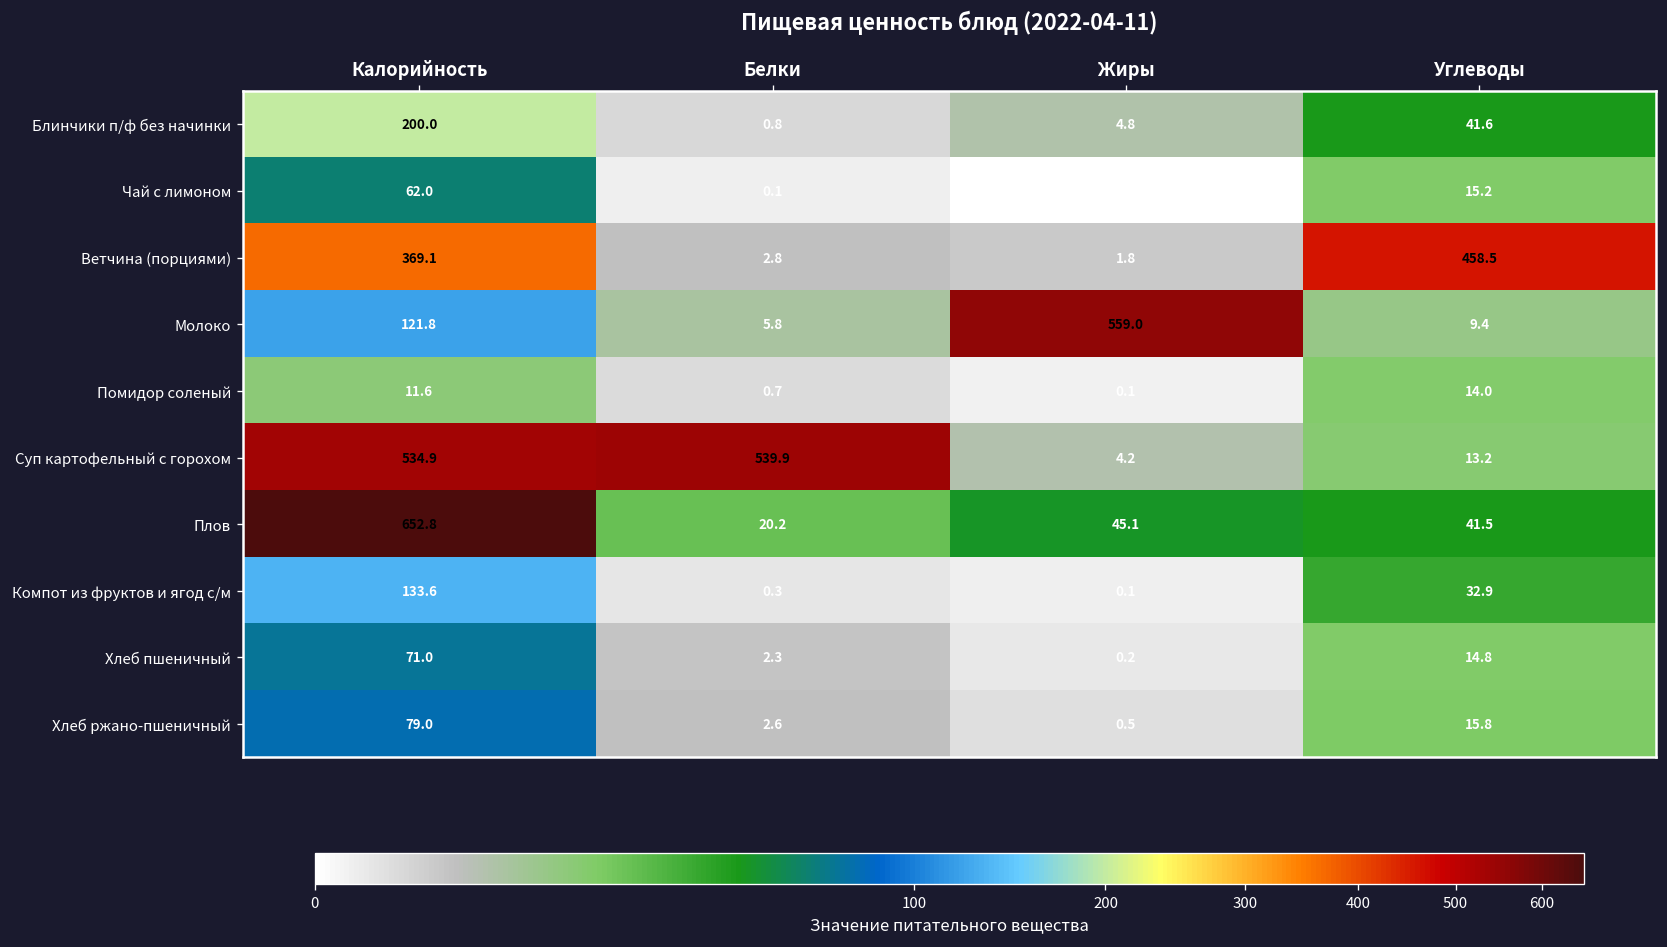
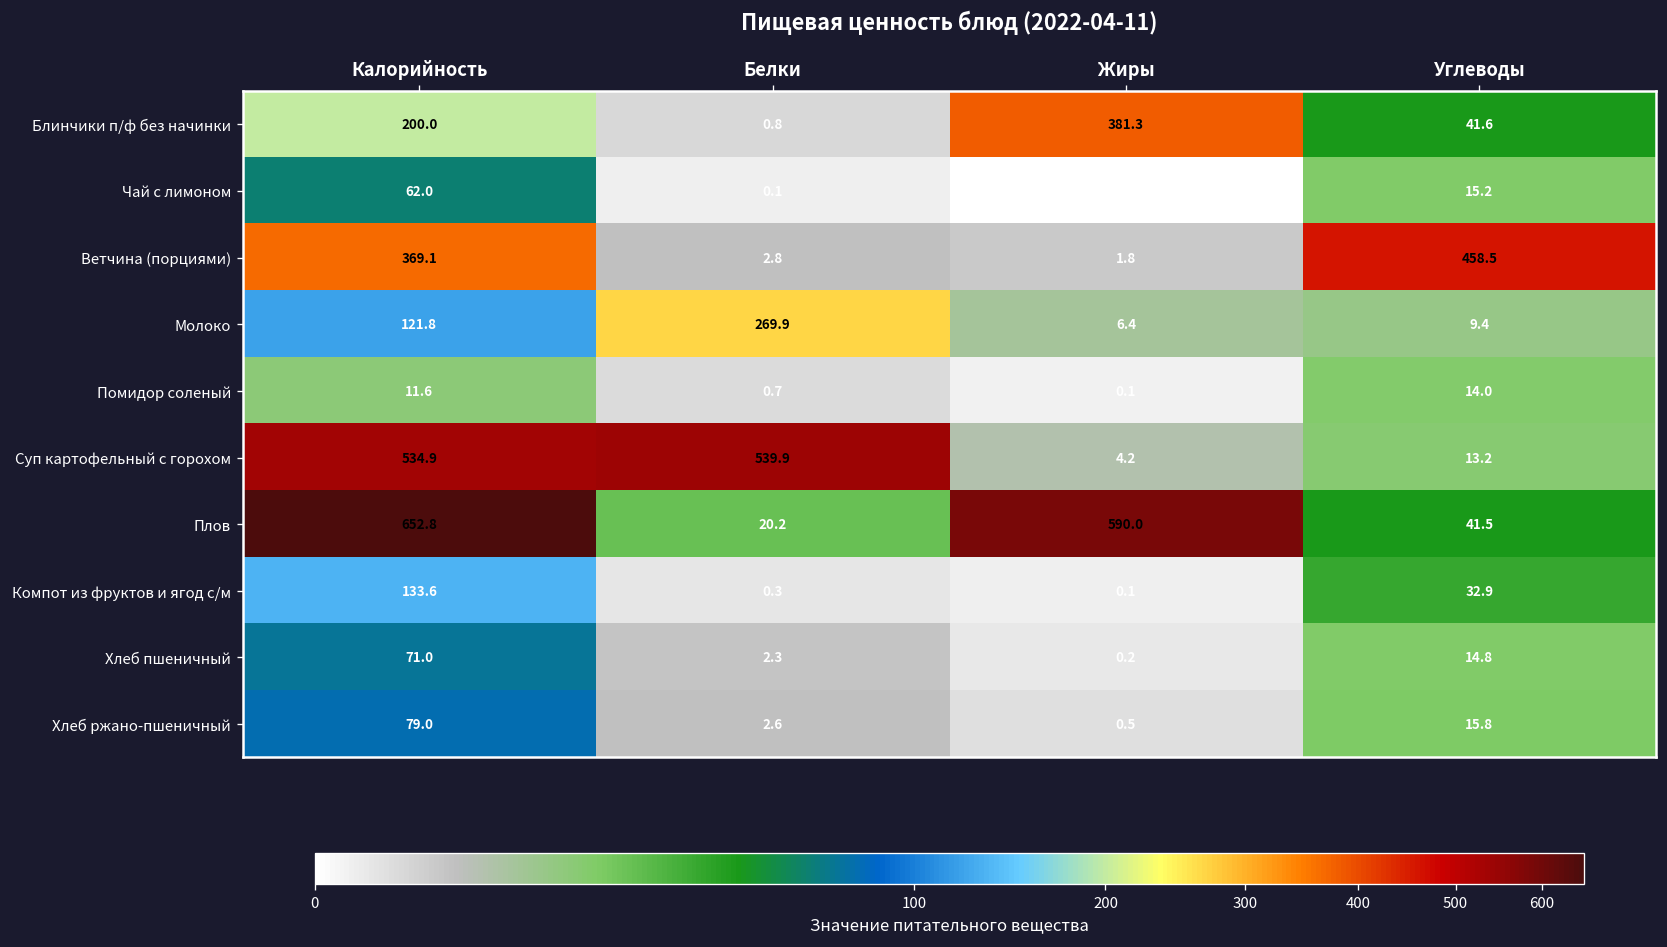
Блинчики п/ф без начинки, Жиры: 4.8 -> 381.3
Молоко, Белки: 5.8 -> 269.9
Молоко, Жиры: 559.0 -> 6.4
Плов, Жиры: 45.1 -> 590.0
